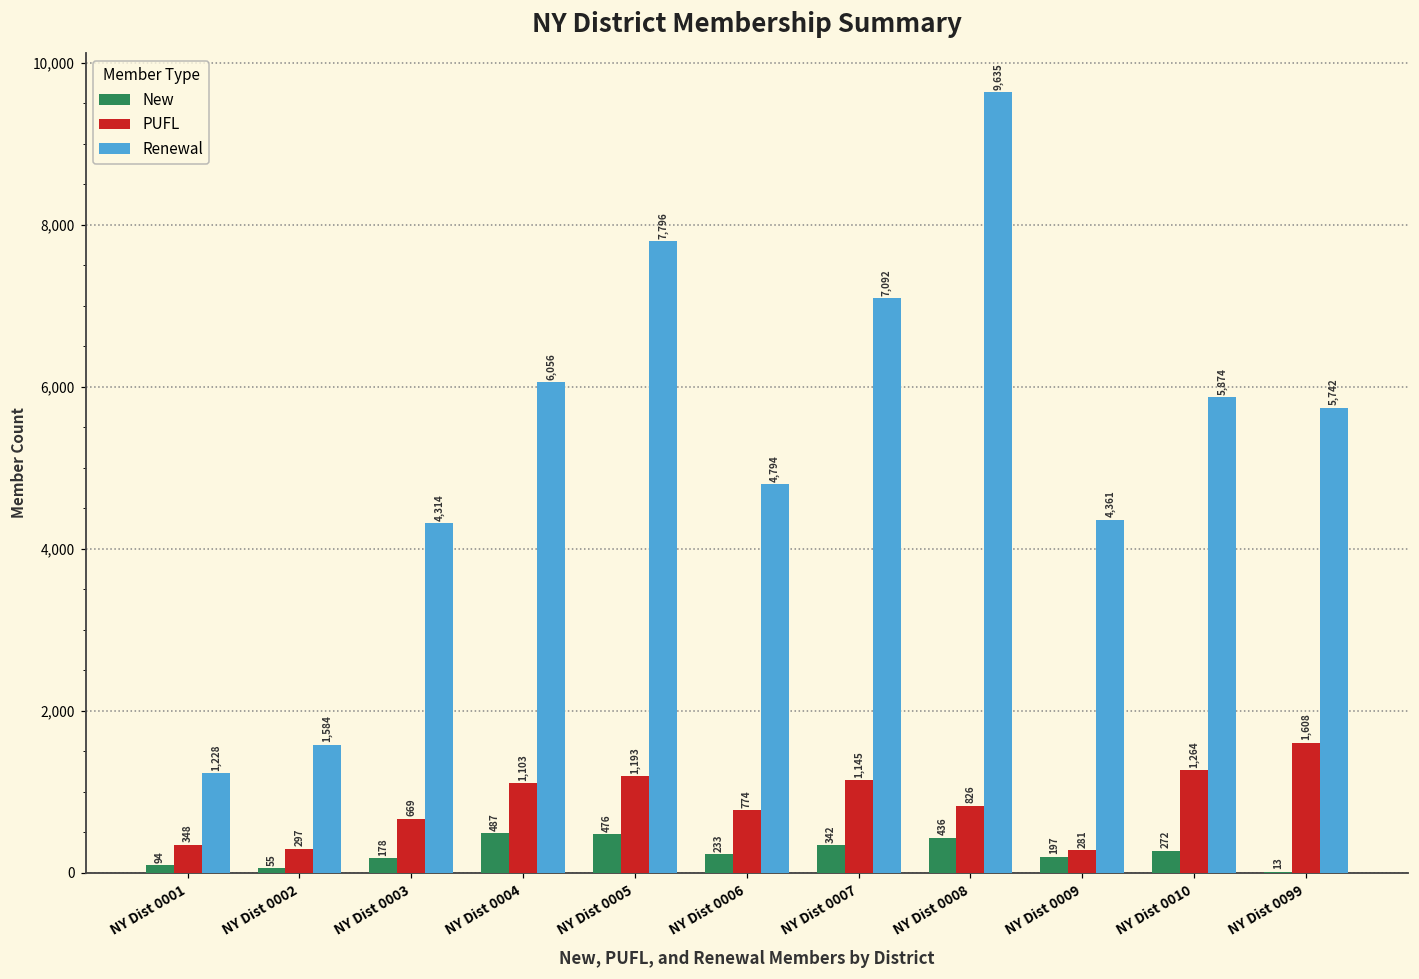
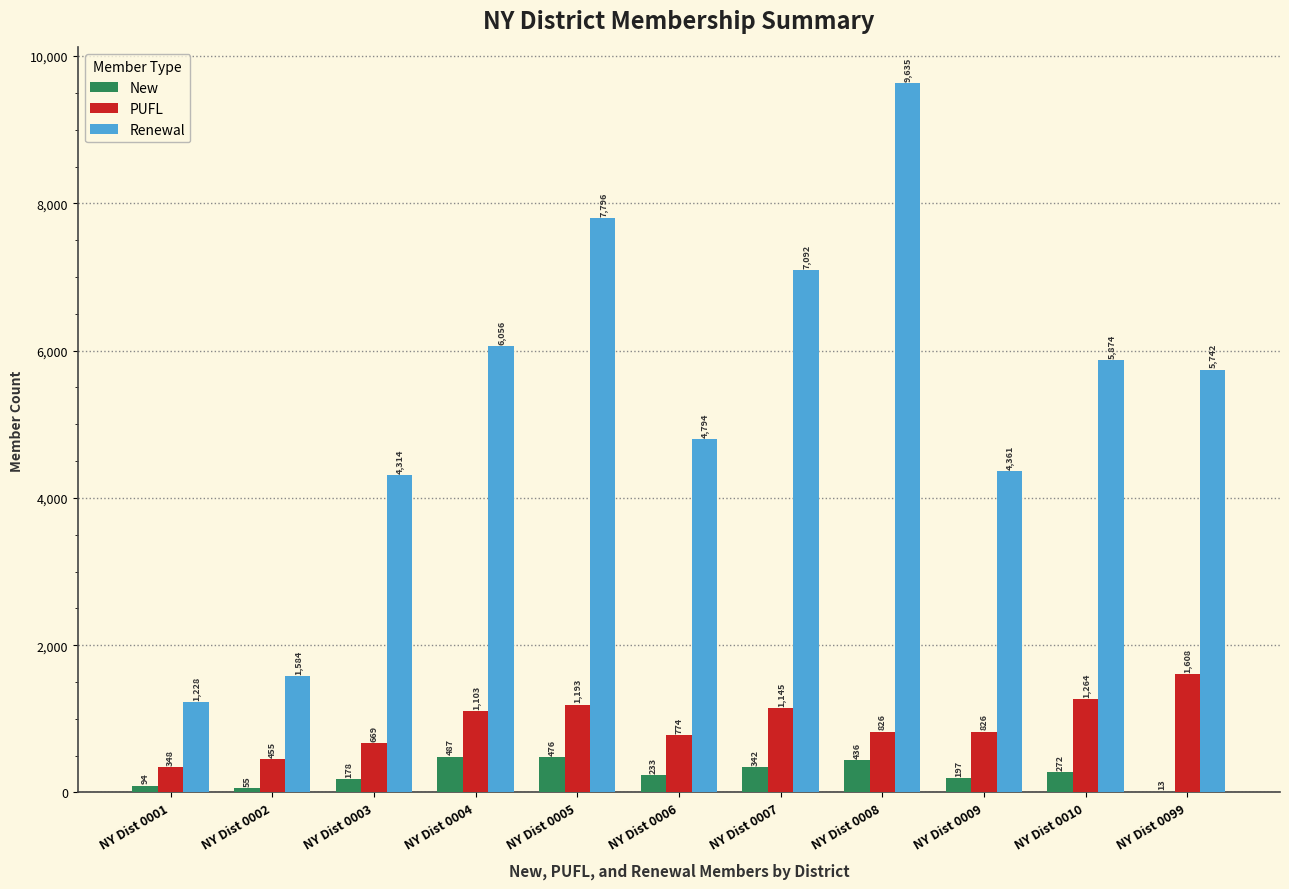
PUFL, NY Dist 0002: 297 -> 455
PUFL, NY Dist 0009: 281 -> 826
